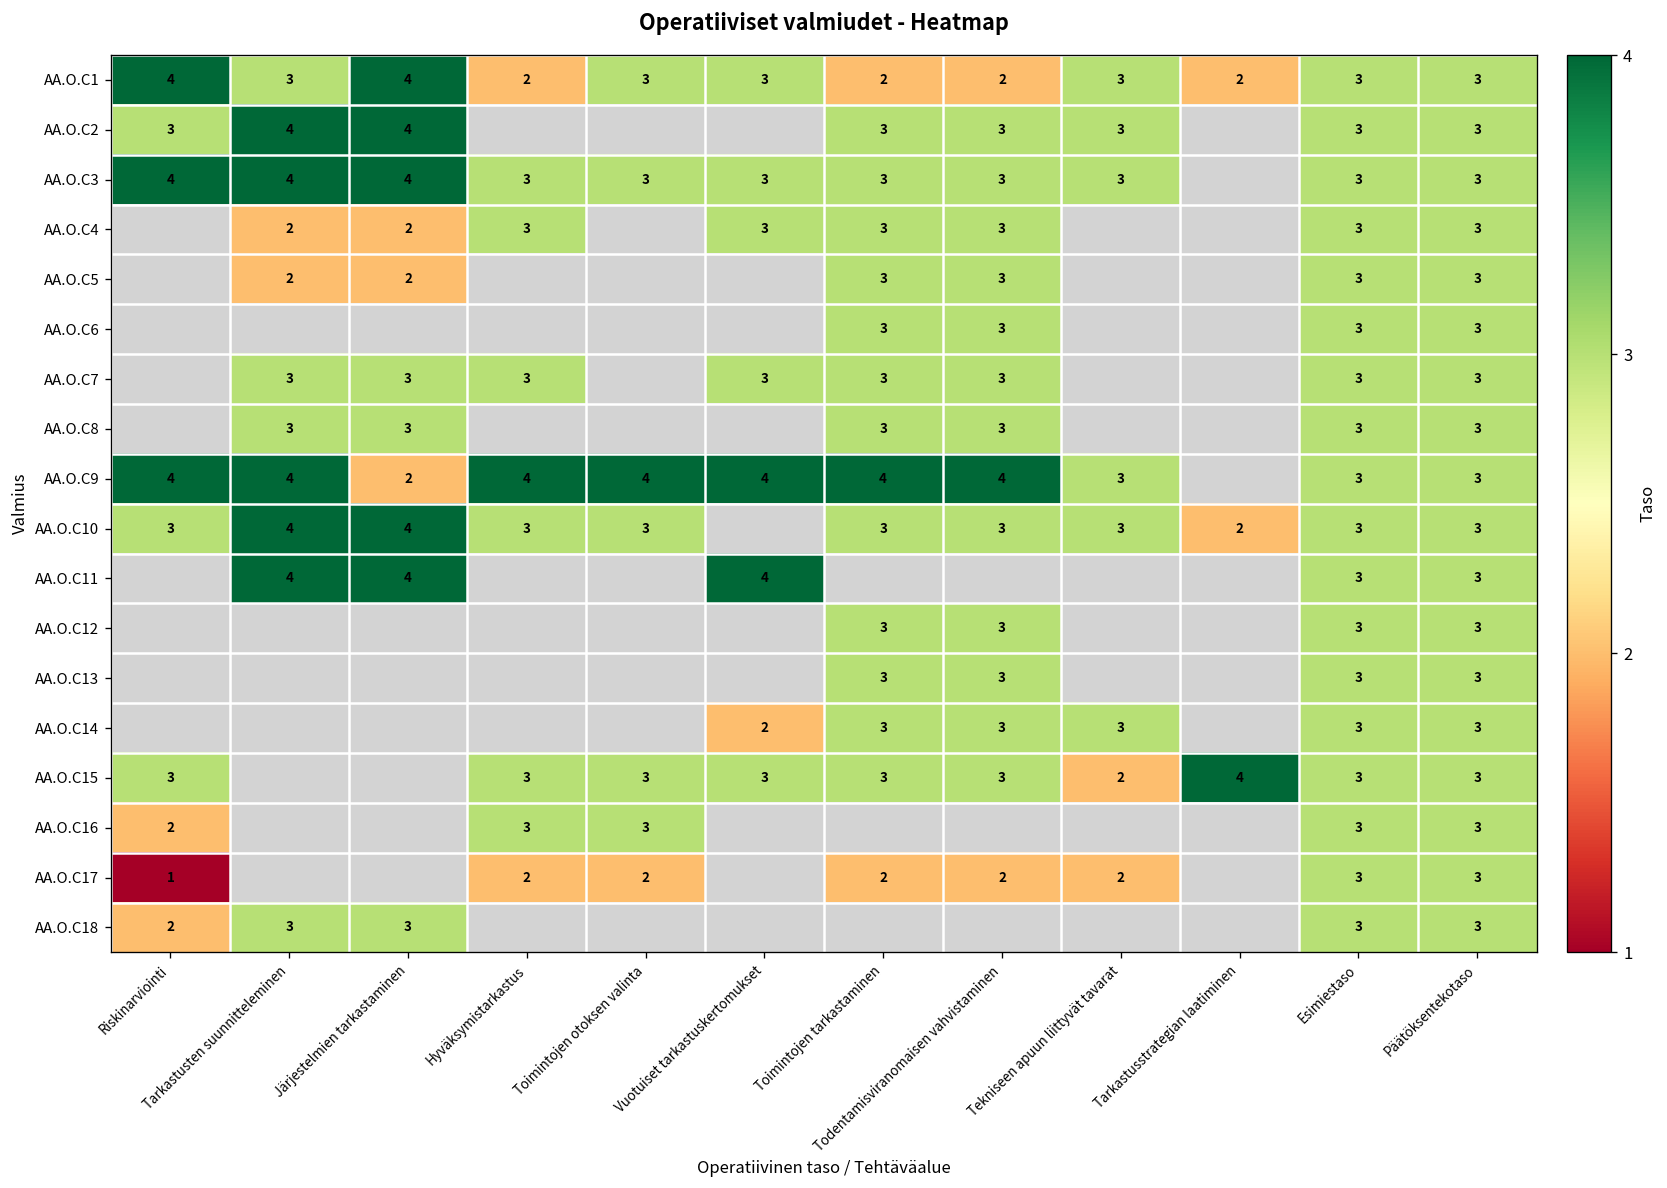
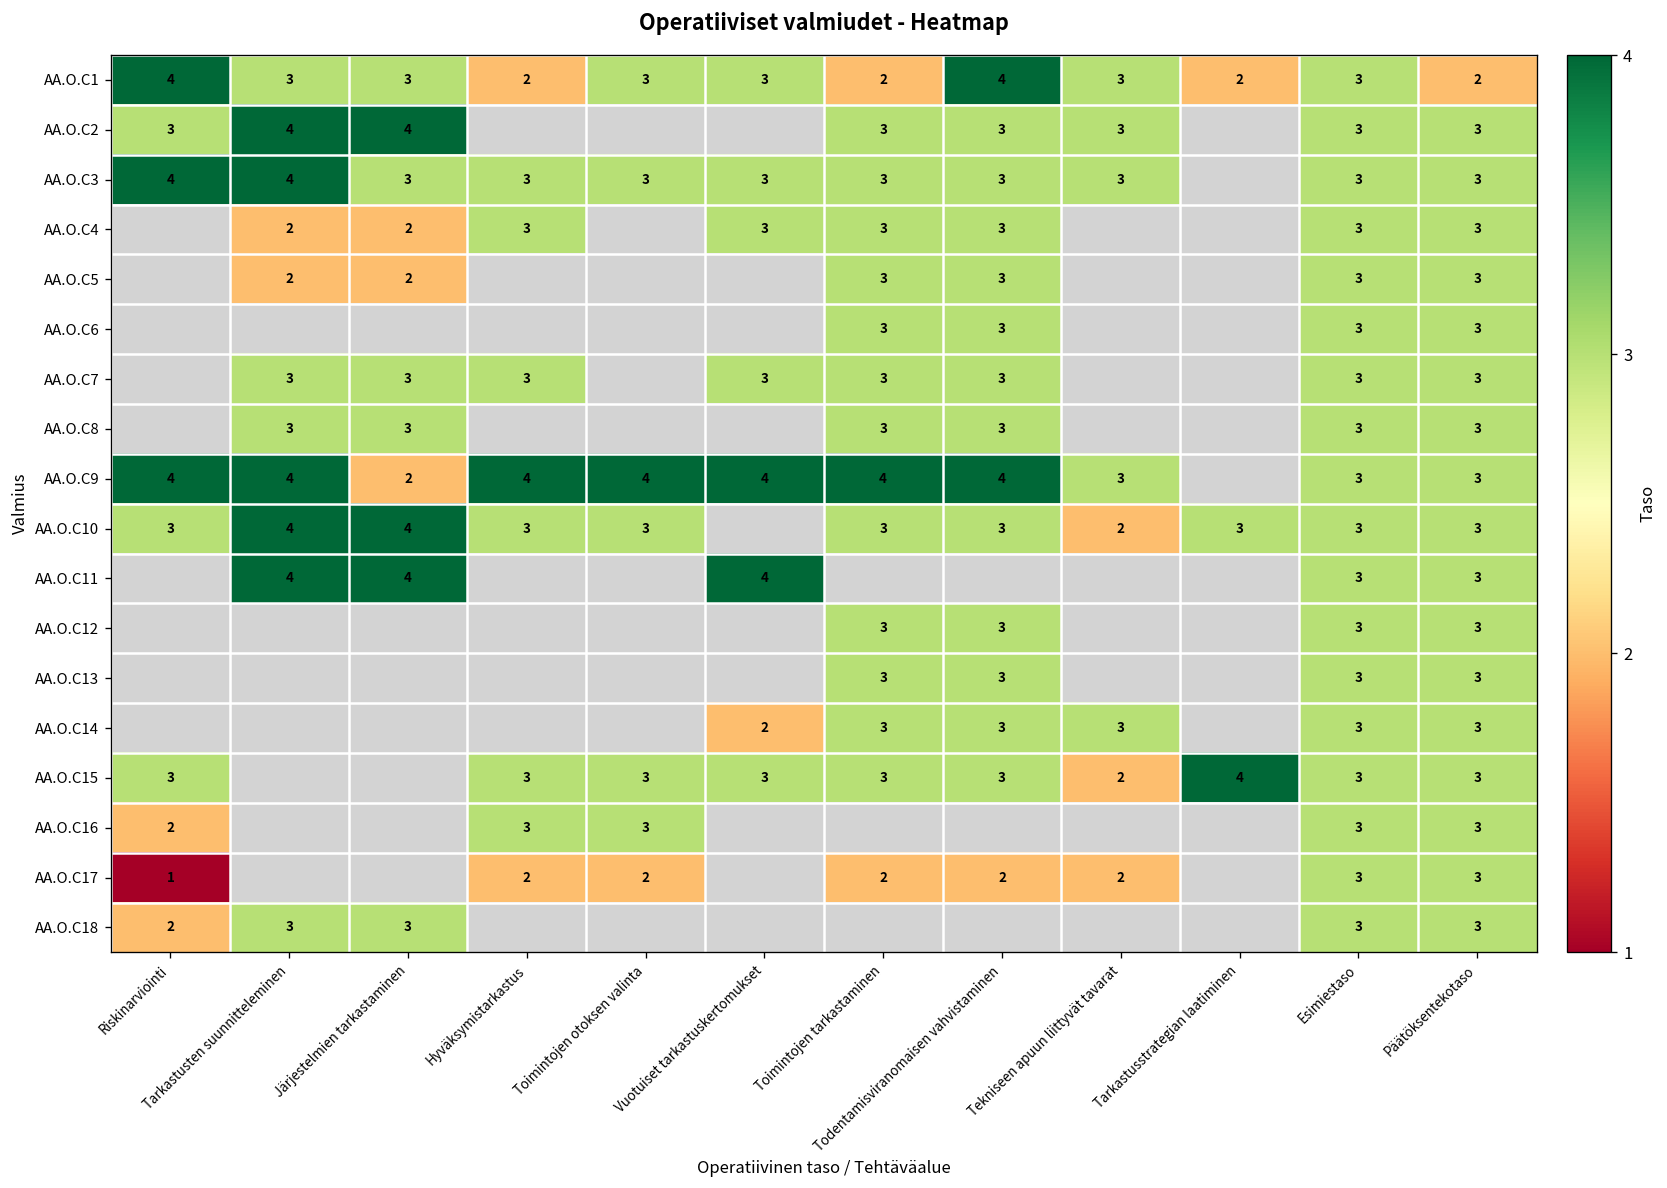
AA.O.C1, Järjestelmien tarkastaminen: 4 -> 3
AA.O.C1, Todentamisviranomaisen vahvistaminen: 2 -> 4
AA.O.C1, Päätöksentekotaso: 3 -> 2
AA.O.C3, Järjestelmien tarkastaminen: 4 -> 3
AA.O.C10, Tekniseen apuun liittyvät tavarat: 3 -> 2
AA.O.C10, Tarkastusstrategian laatiminen: 2 -> 3
